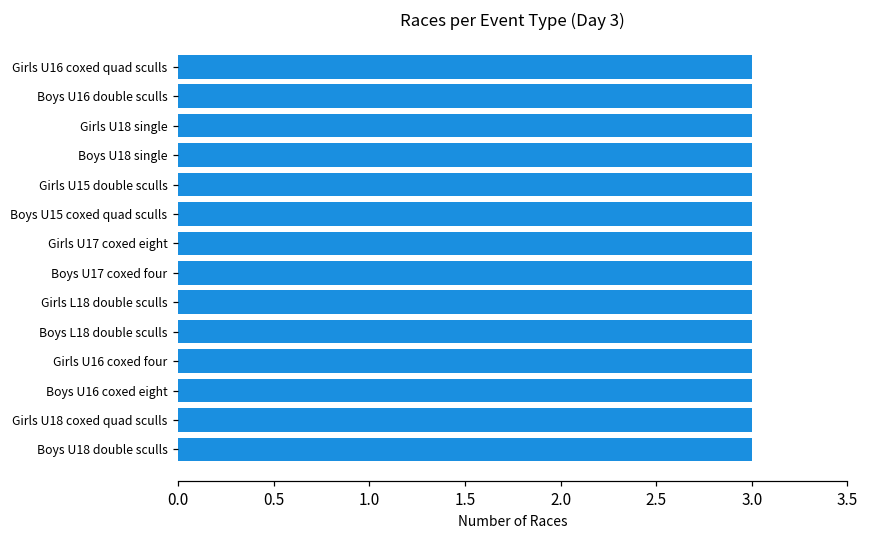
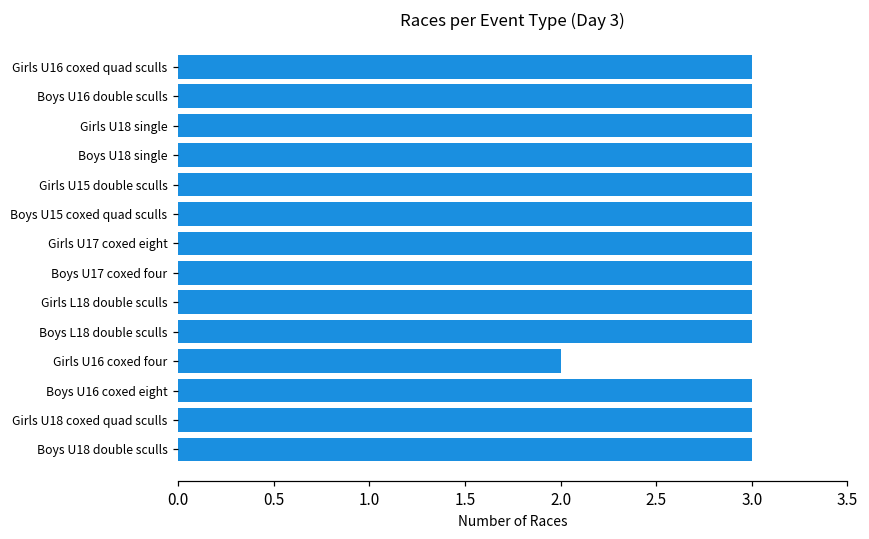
Girls U16 coxed four: 3 -> 2
